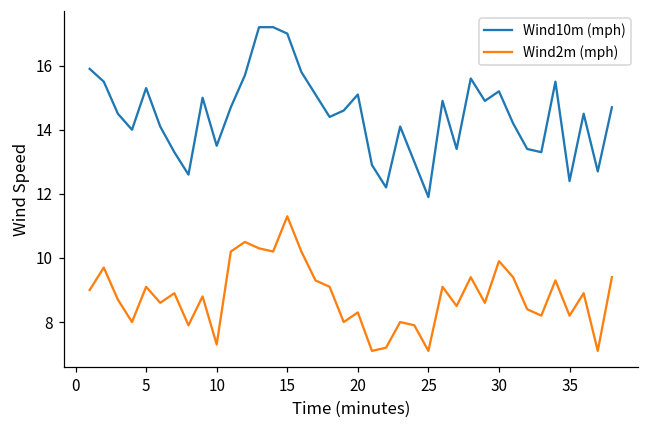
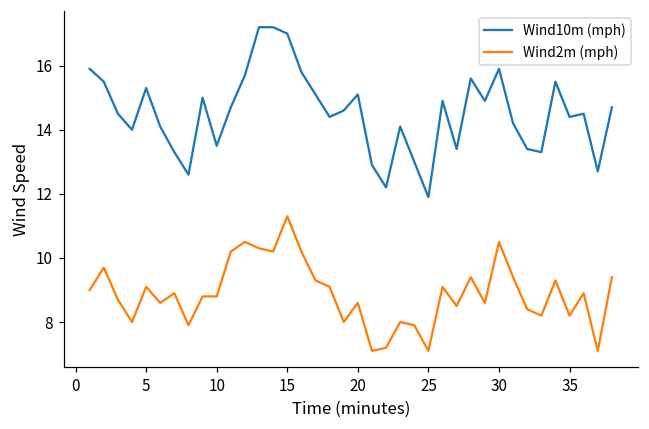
Wind2m (mph), 10: 7.3 -> 8.8
Wind2m (mph), 20: 8.3 -> 8.6
Wind10m (mph), 30: 15.2 -> 15.9
Wind2m (mph), 30: 9.9 -> 10.5
Wind10m (mph), 35: 12.4 -> 14.4
